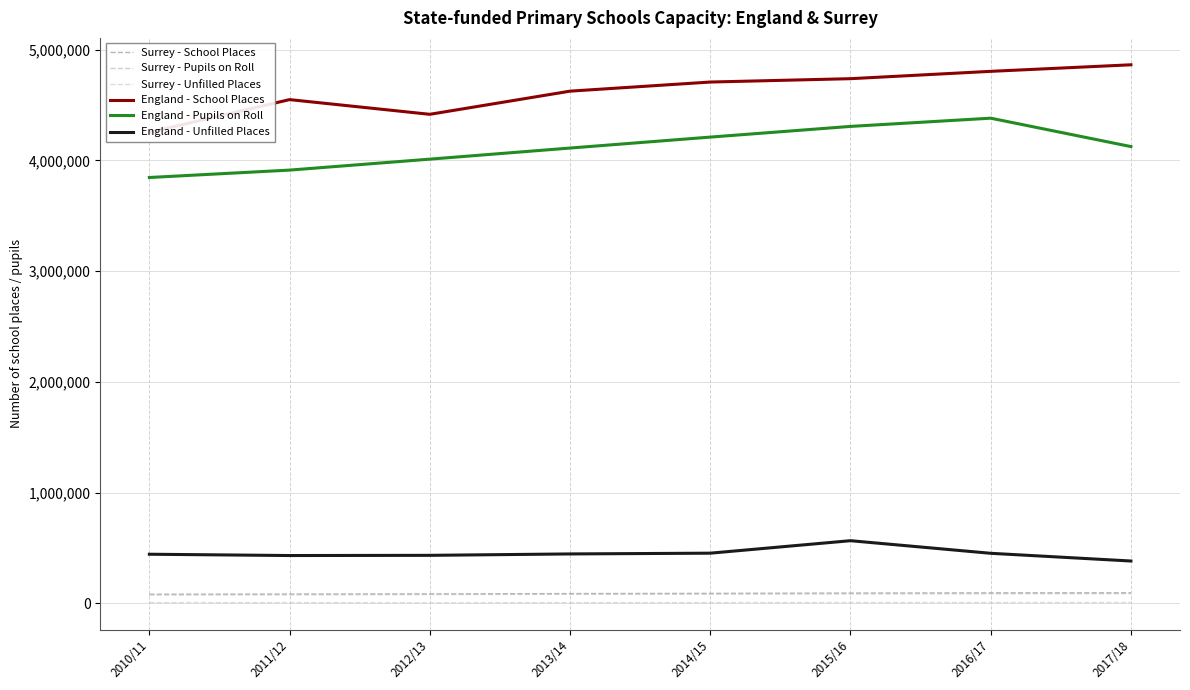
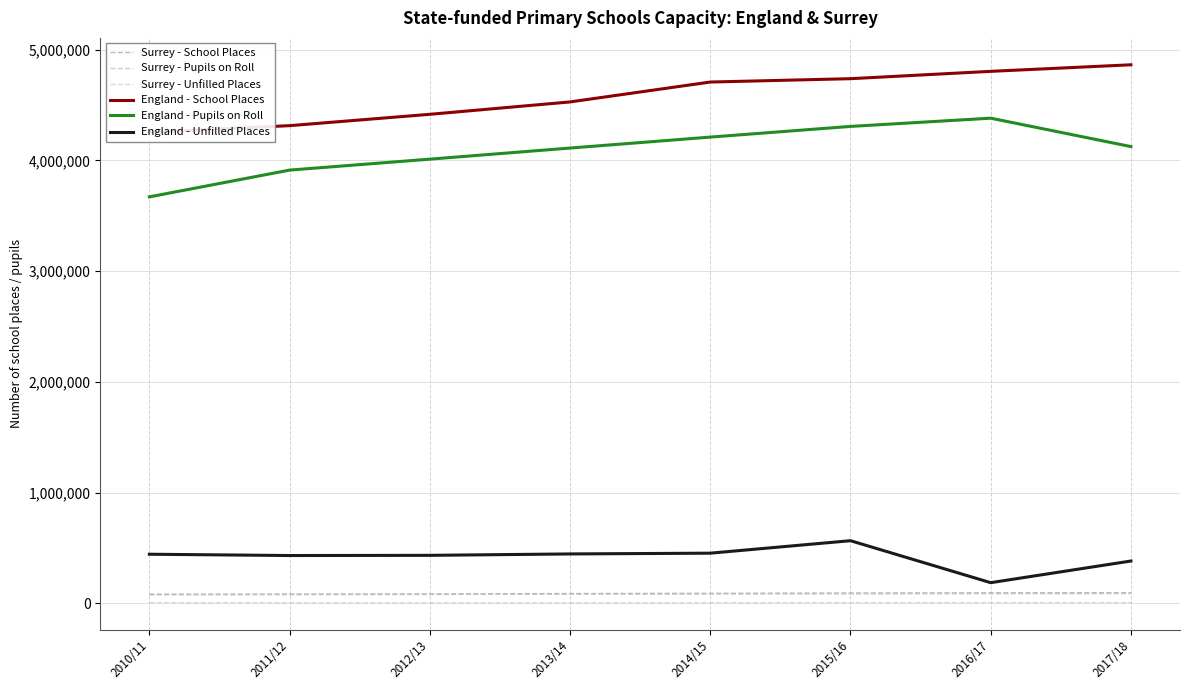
England - Pupils on Roll, 2010/11: 3,850,000 -> 3,670,000
England - School Places, 2011/12: 4,550,000 -> 4,310,000
England - School Places, 2013/14: 4,630,000 -> 4,530,000
England - Unfilled Places, 2016/17: 450,000 -> 190,000
